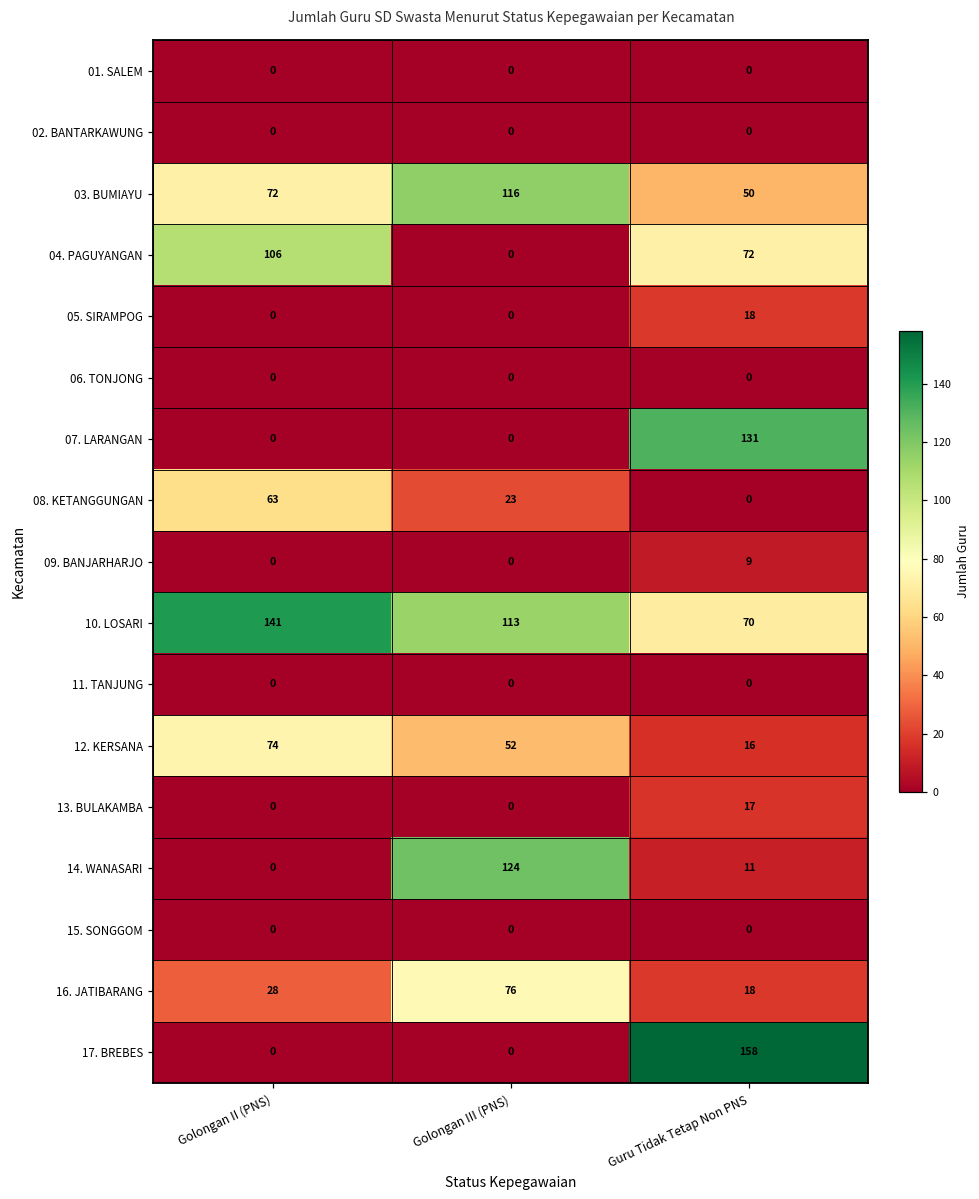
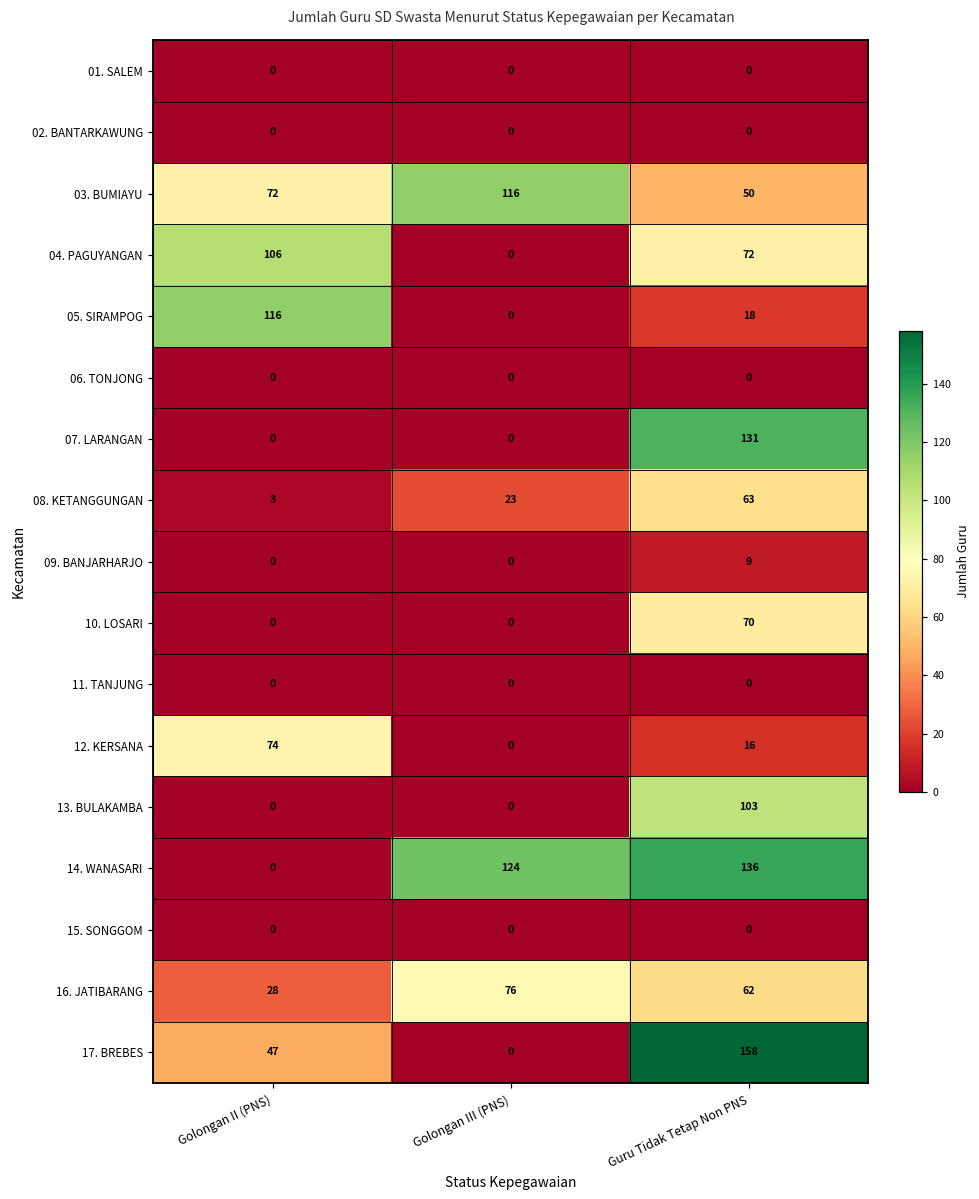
05. SIRAMPOG, Golongan II (PNS): 0 -> 116
08. KETANGGUNGAN, Golongan II (PNS): 63 -> 3
08. KETANGGUNGAN, Guru Tidak Tetap Non PNS: 0 -> 63
10. LOSARI, Golongan II (PNS): 141 -> 0
10. LOSARI, Golongan III (PNS): 113 -> 0
12. KERSANA, Golongan III (PNS): 52 -> 0
13. BULAKAMBA, Guru Tidak Tetap Non PNS: 17 -> 103
14. WANASARI, Guru Tidak Tetap Non PNS: 11 -> 136
16. JATIBARANG, Guru Tidak Tetap Non PNS: 18 -> 62
17. BREBES, Golongan II (PNS): 0 -> 47
